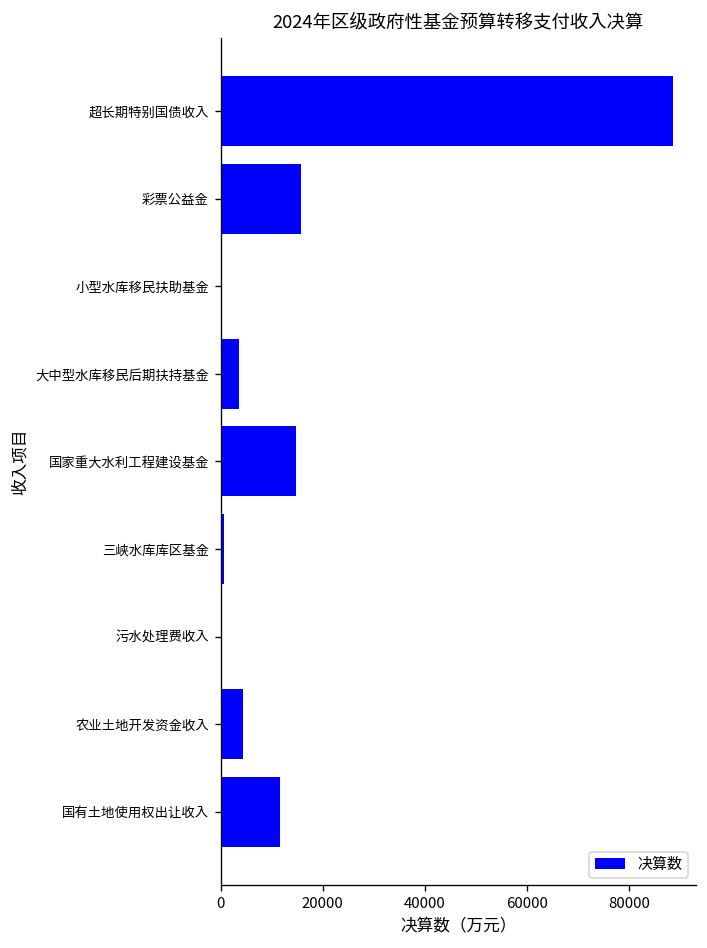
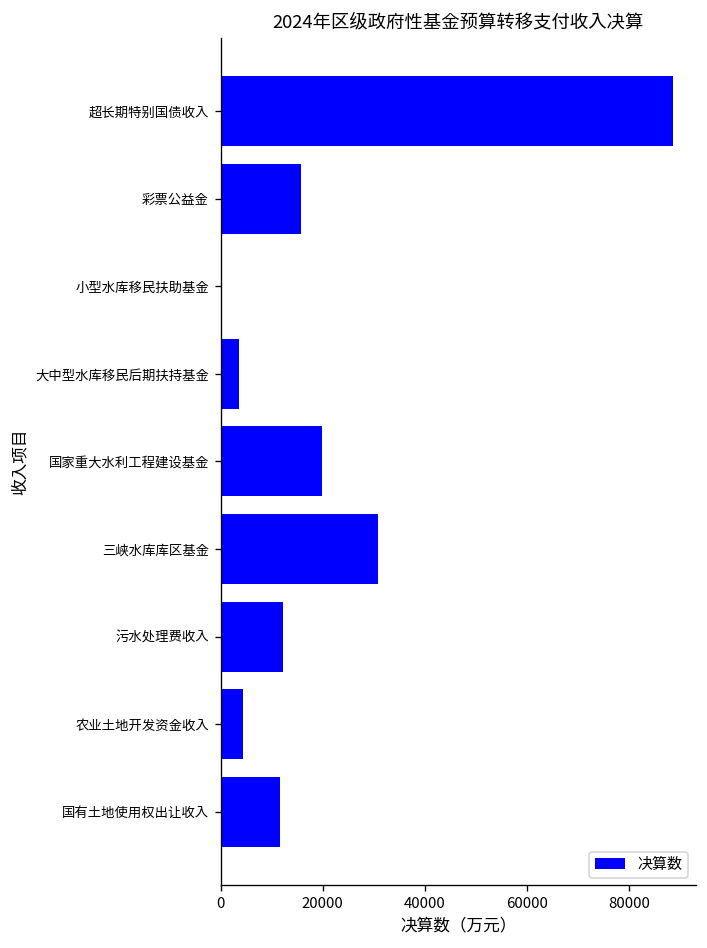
国家重大水利工程建设基金: 15000 -> 20000
三峡水库库区基金: 1000 -> 31000
污水处理费收入: 0 -> 12000
